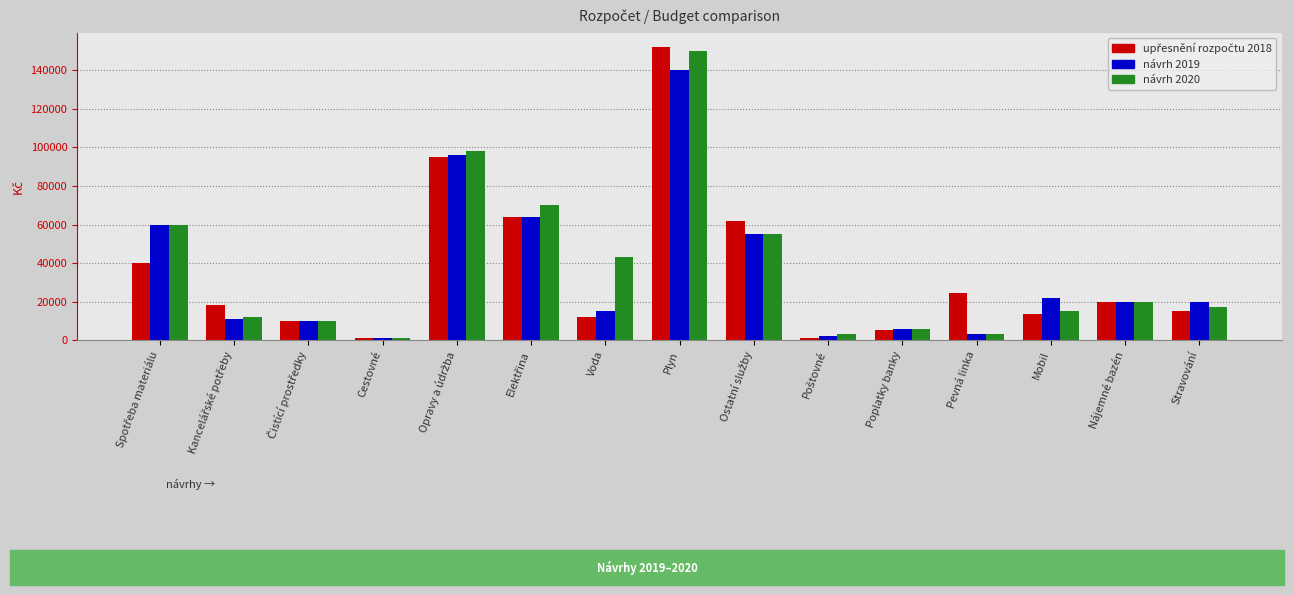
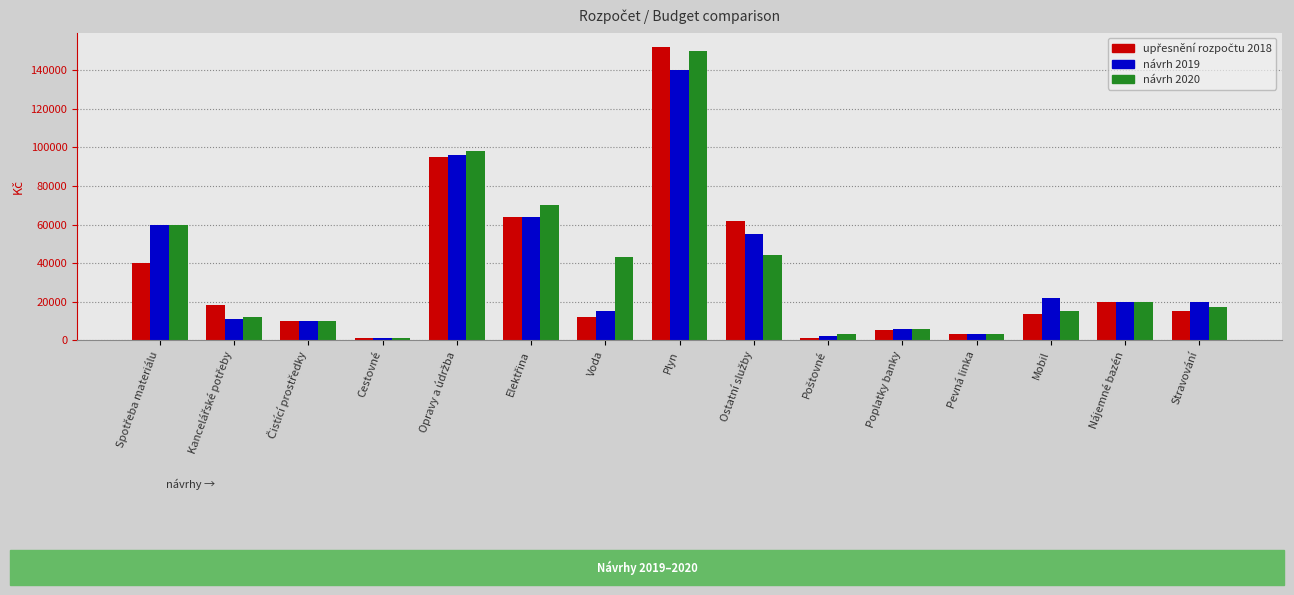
návrh 2020, Ostatní služby: 55000 -> 44000
upřesnění rozpočtu 2018, Pevná linka: 25000 -> 3000
